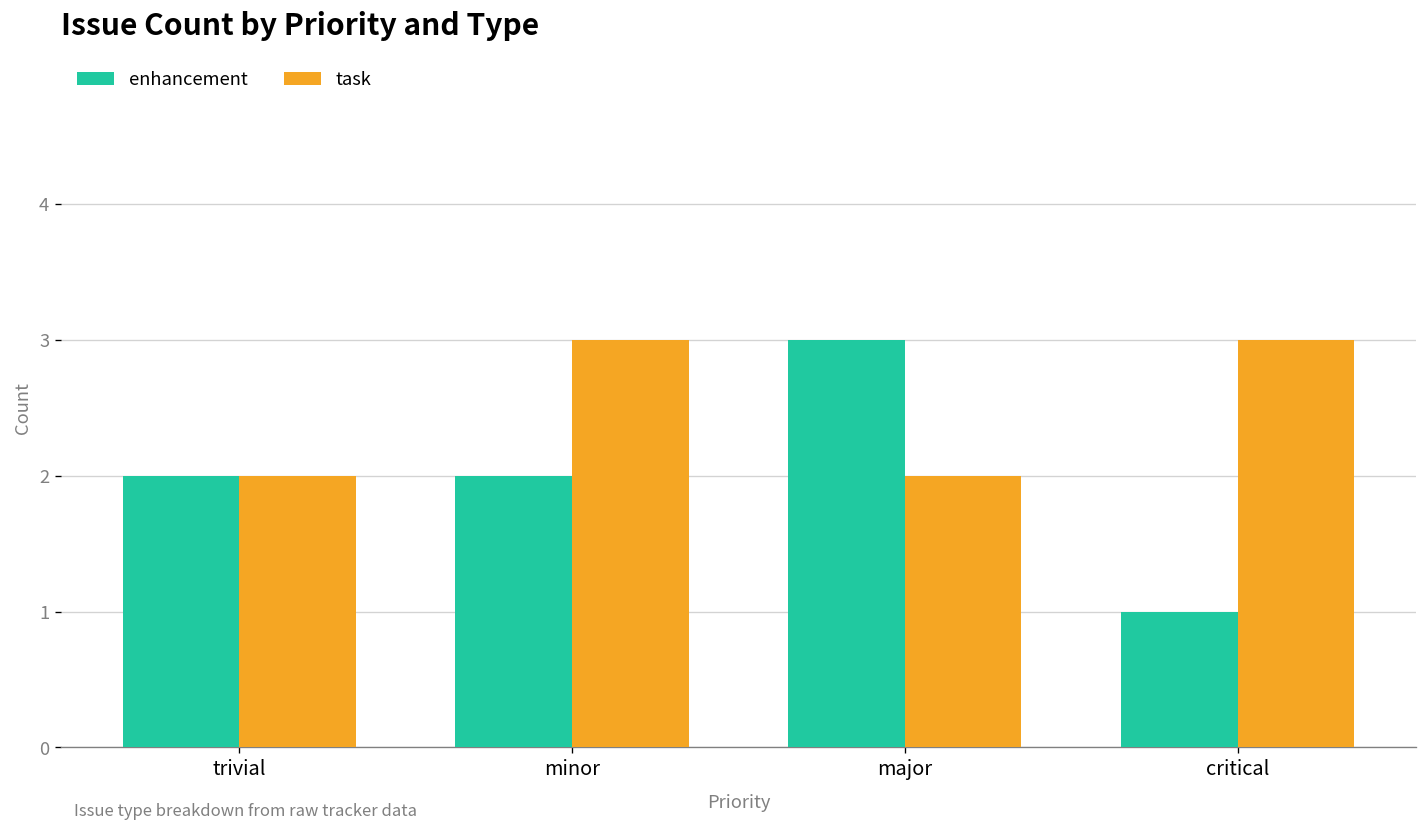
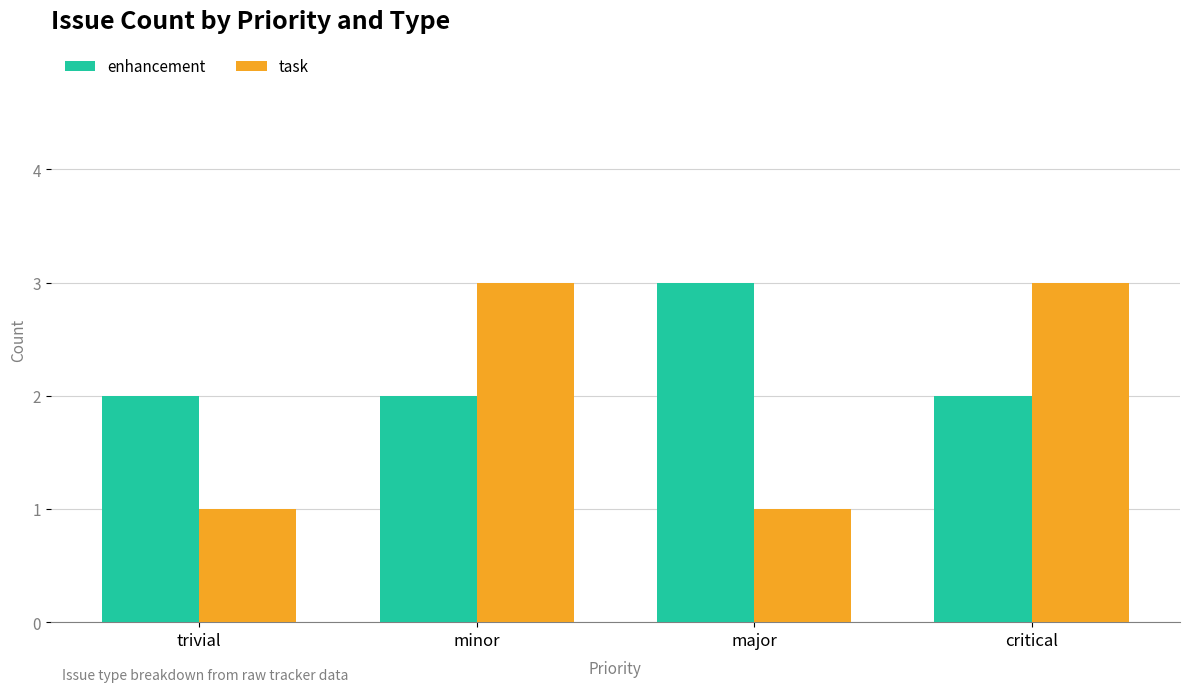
task, trivial: 2 -> 1
task, major: 2 -> 1
enhancement, critical: 1 -> 2
